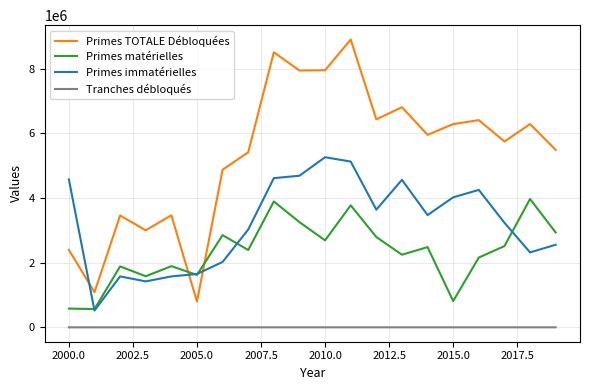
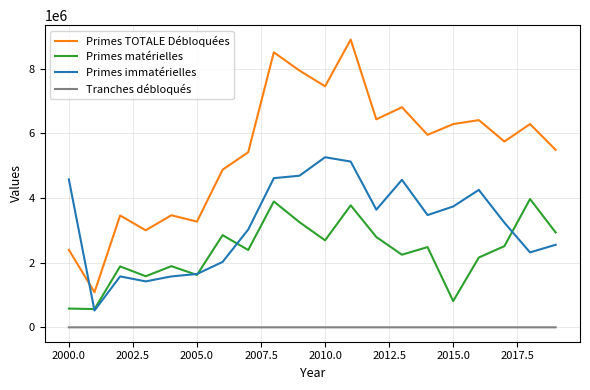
Primes TOTALE Débloquées, 2005.0: 800000 -> 3300000
Primes TOTALE Débloquées, 2010.0: 7900000 -> 7500000
Primes immatérielles, 2015.0: 4000000 -> 3700000
